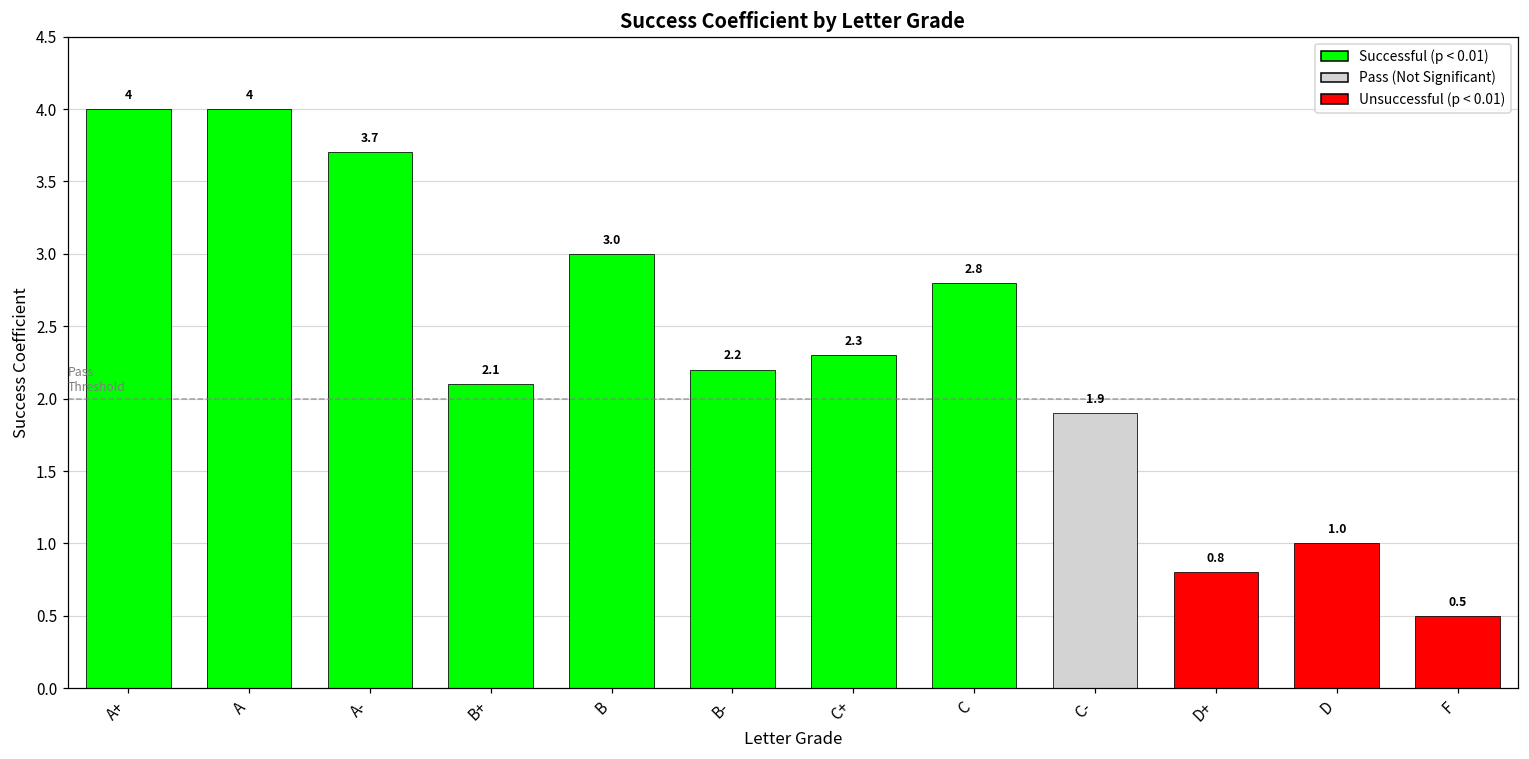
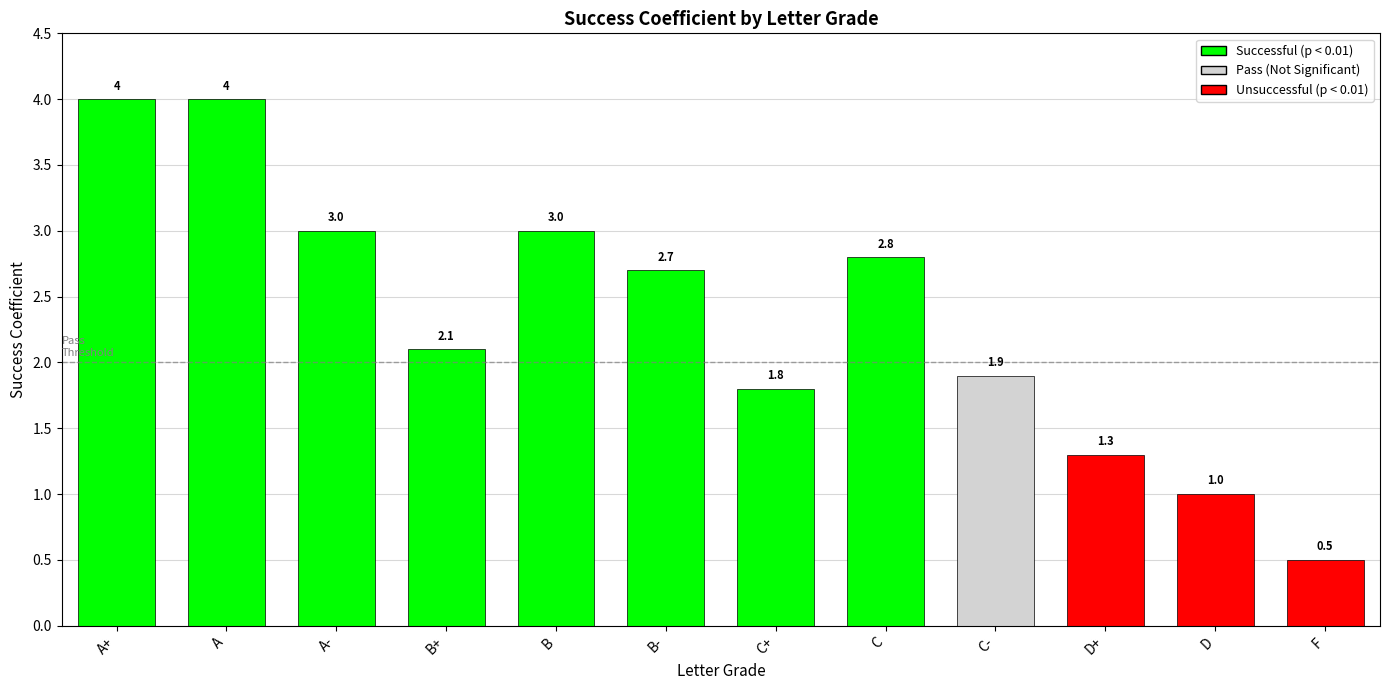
A-: 3.7 -> 3.0
B-: 2.2 -> 2.7
C+: 2.3 -> 1.8
D+: 0.8 -> 1.3
